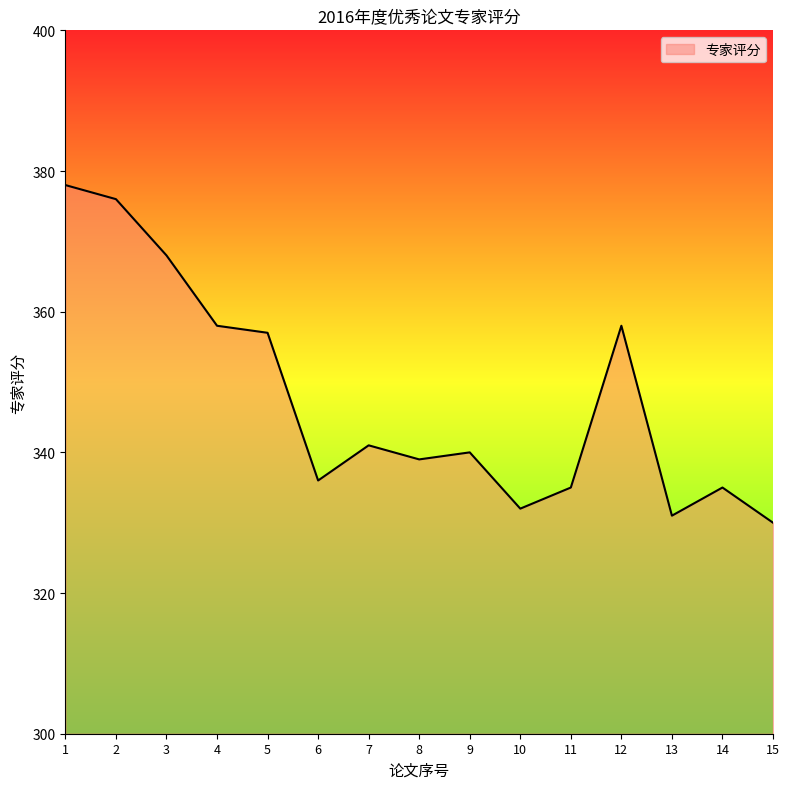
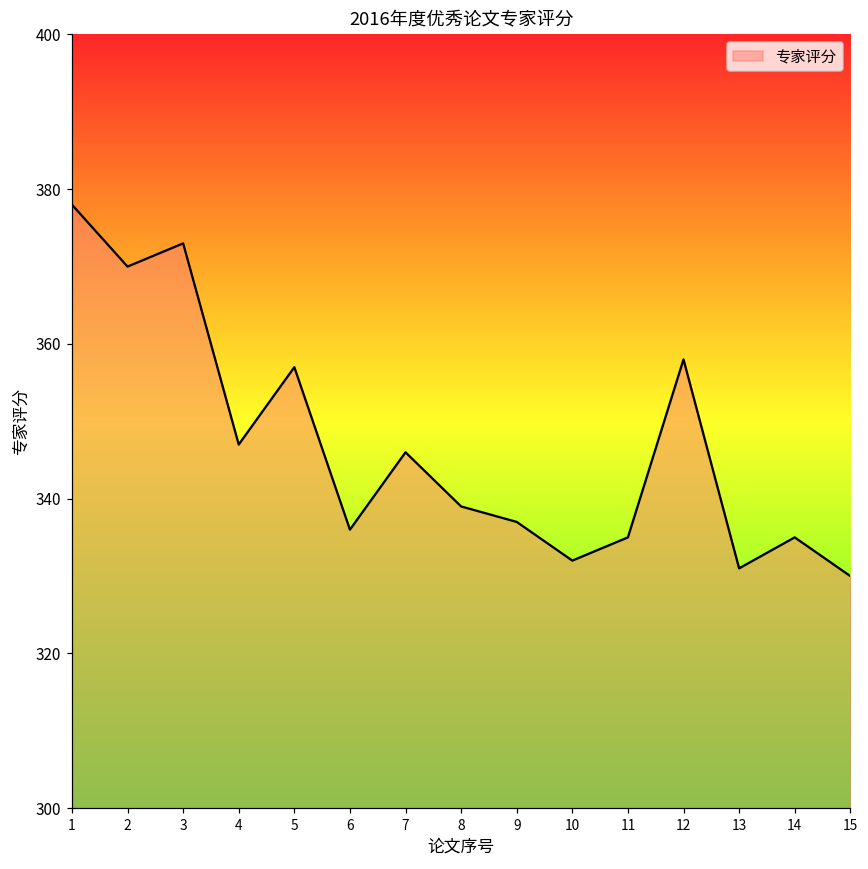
2: 376 -> 370
3: 368 -> 373
4: 358 -> 347
7: 341 -> 346
9: 340 -> 337
